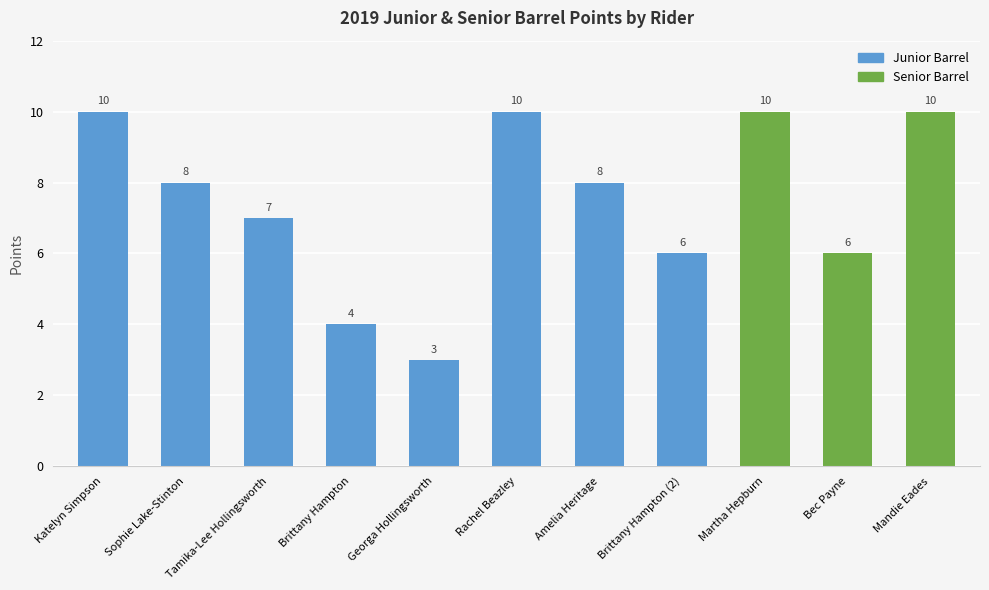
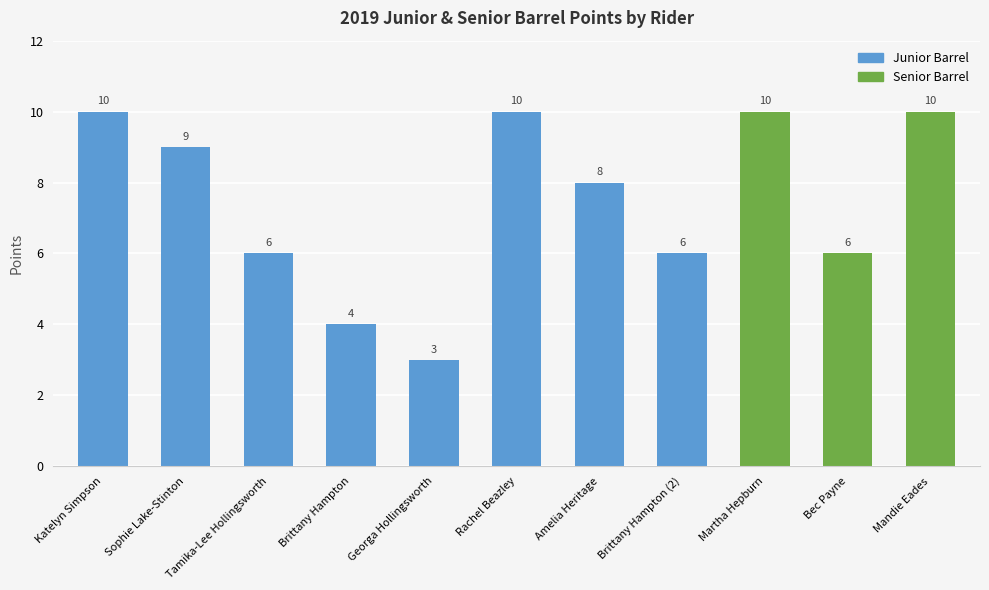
Sophie Lake-Stinton: 8 -> 9
Tamika-Lee Hollingsworth: 7 -> 6
